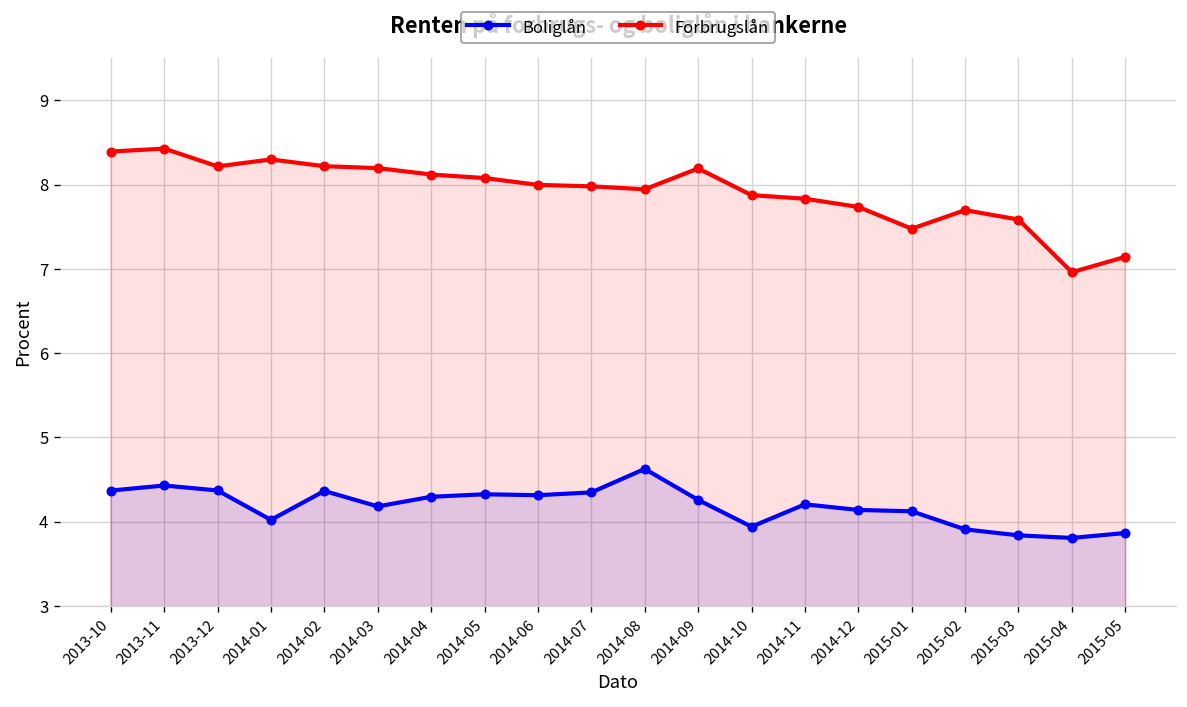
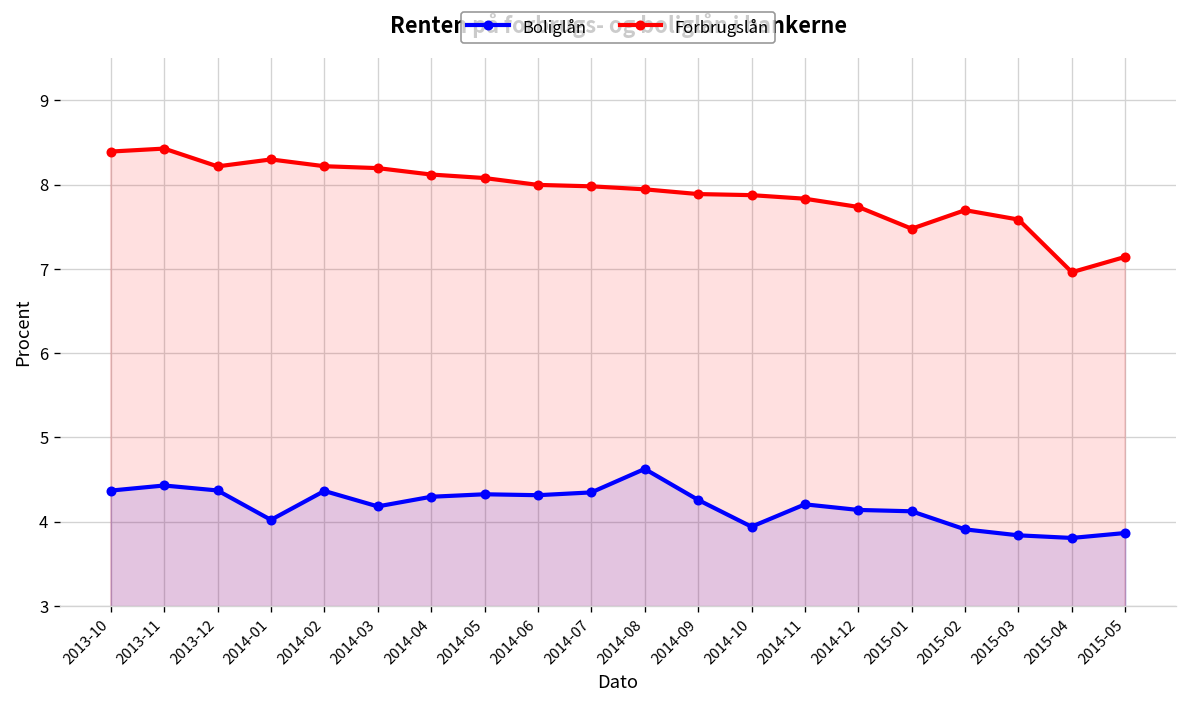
Forbrugslån, 2014-09: 8.2 -> 7.9
